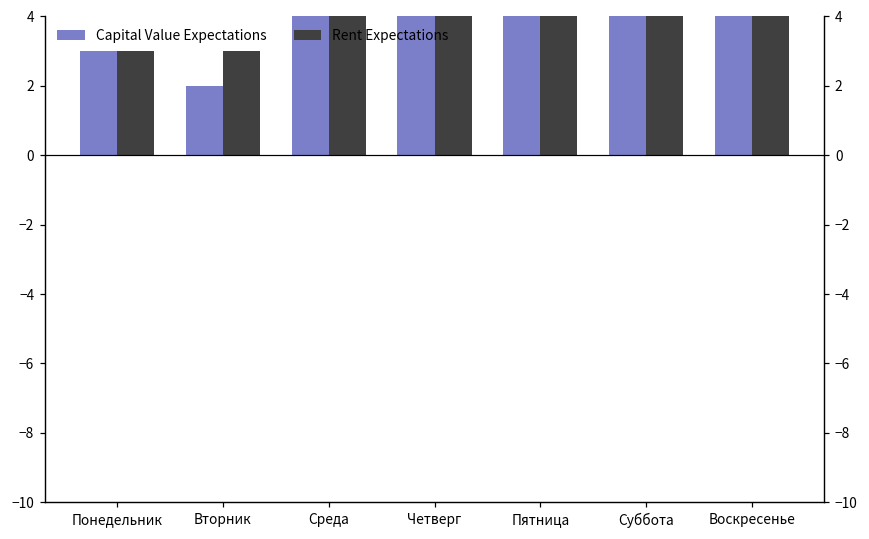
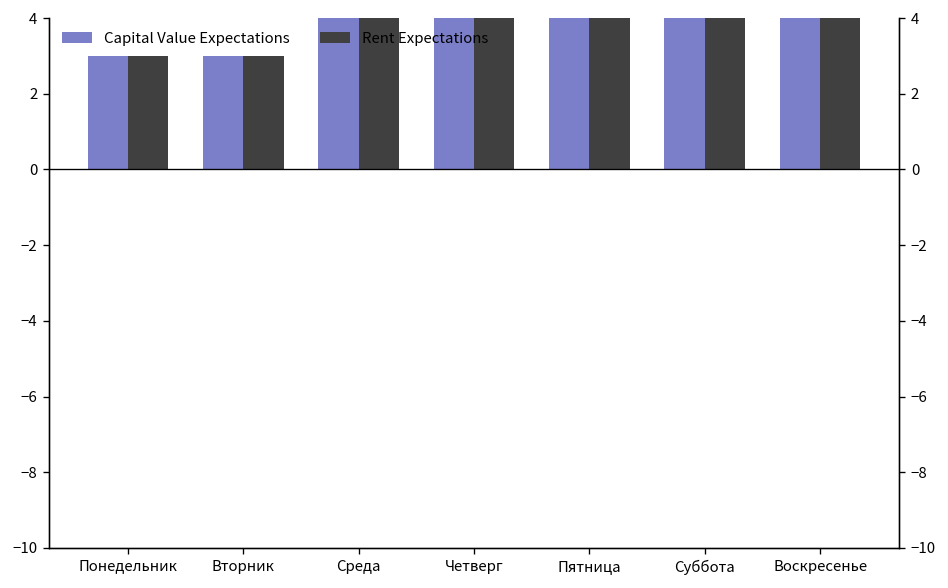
Capital Value Expectations, Вторник: 2 -> 3
